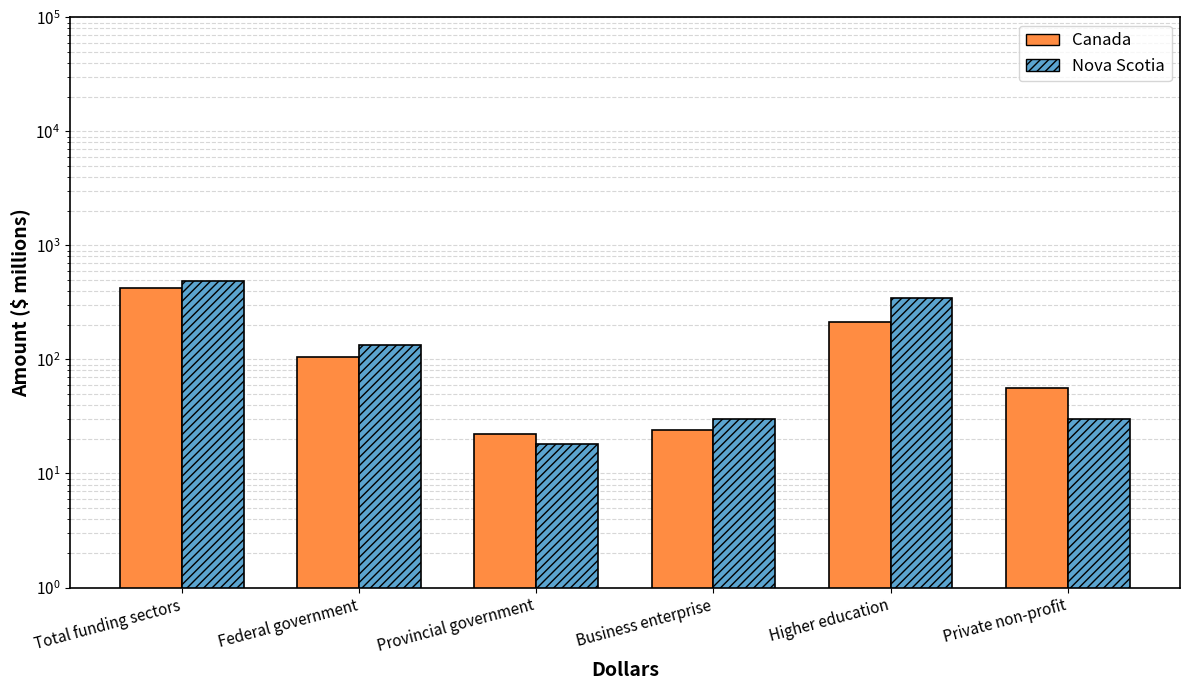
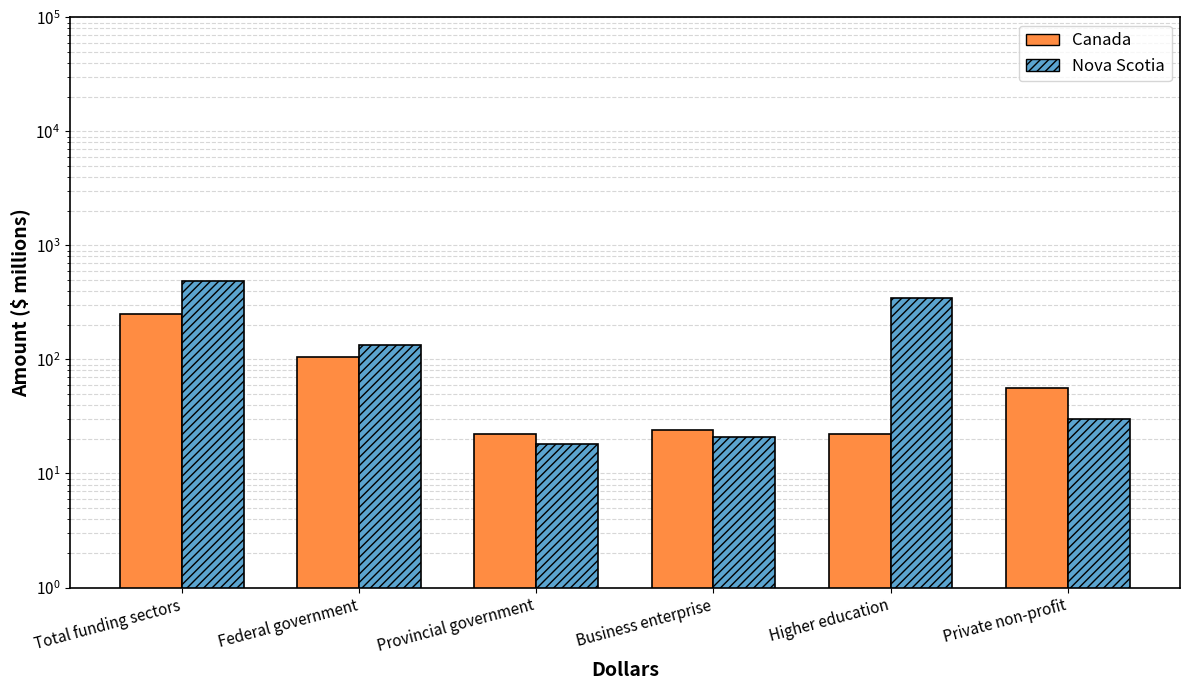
Canada, Total funding sectors: 430 -> 250
Nova Scotia, Business enterprise: 30 -> 21
Canada, Higher education: 220 -> 22
